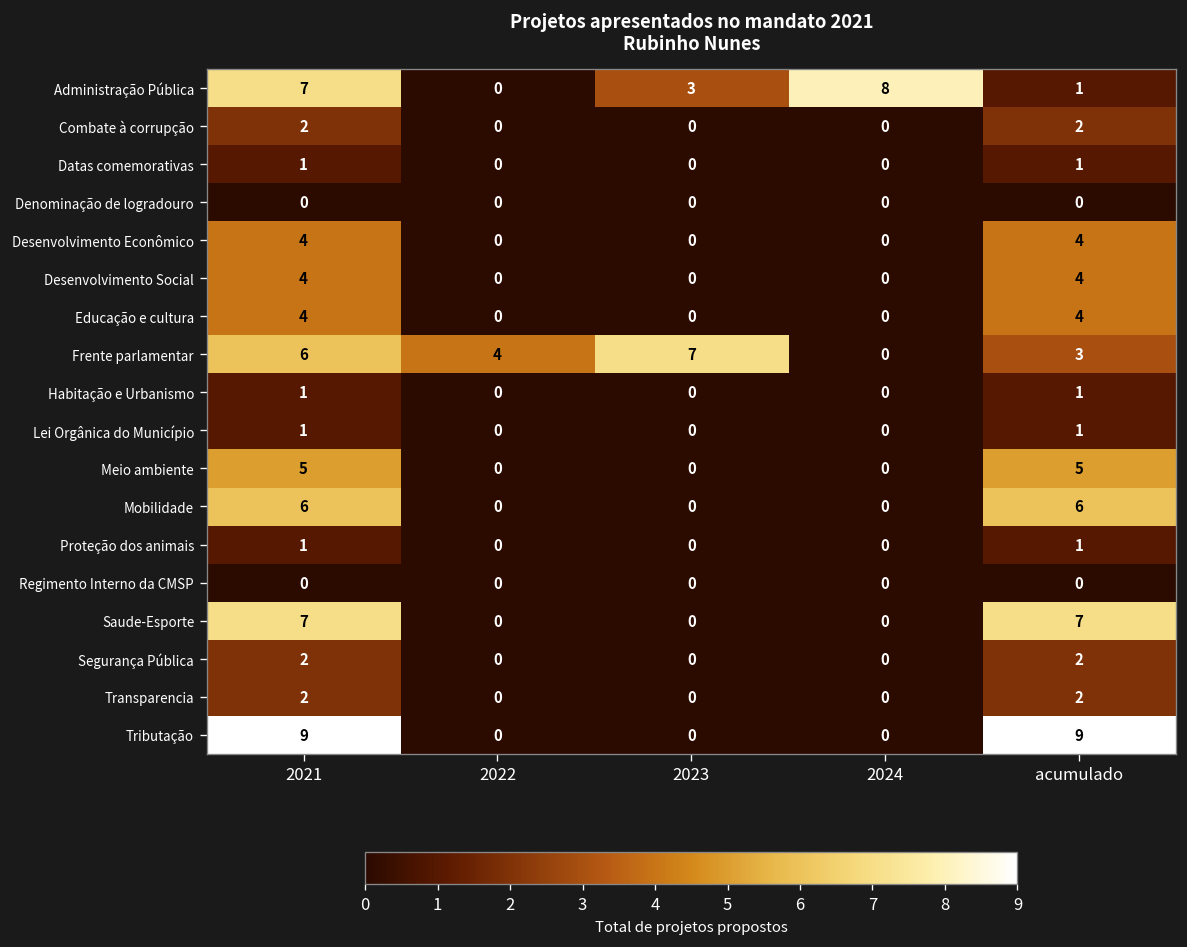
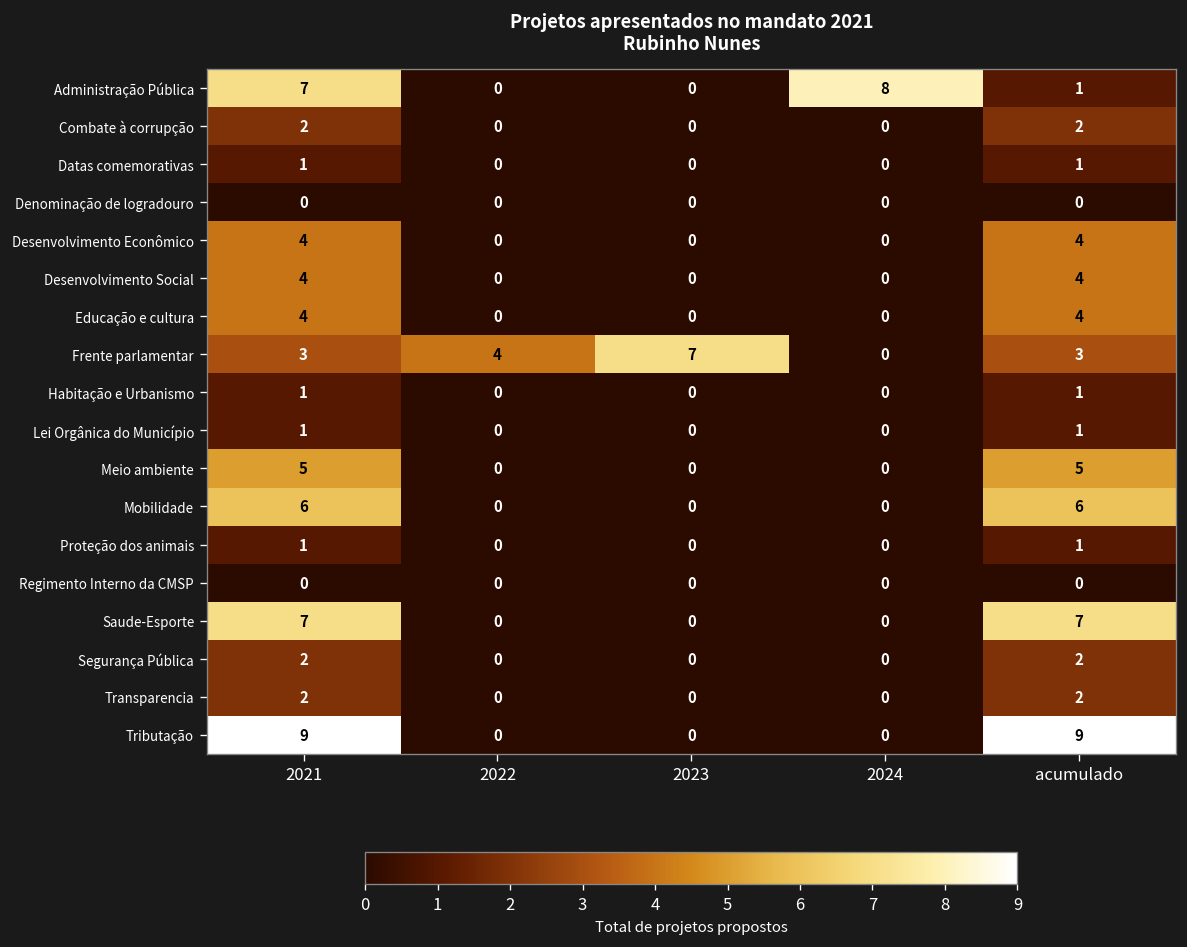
Administração Pública, 2023: 3 -> 0
Frente parlamentar, 2021: 6 -> 3
